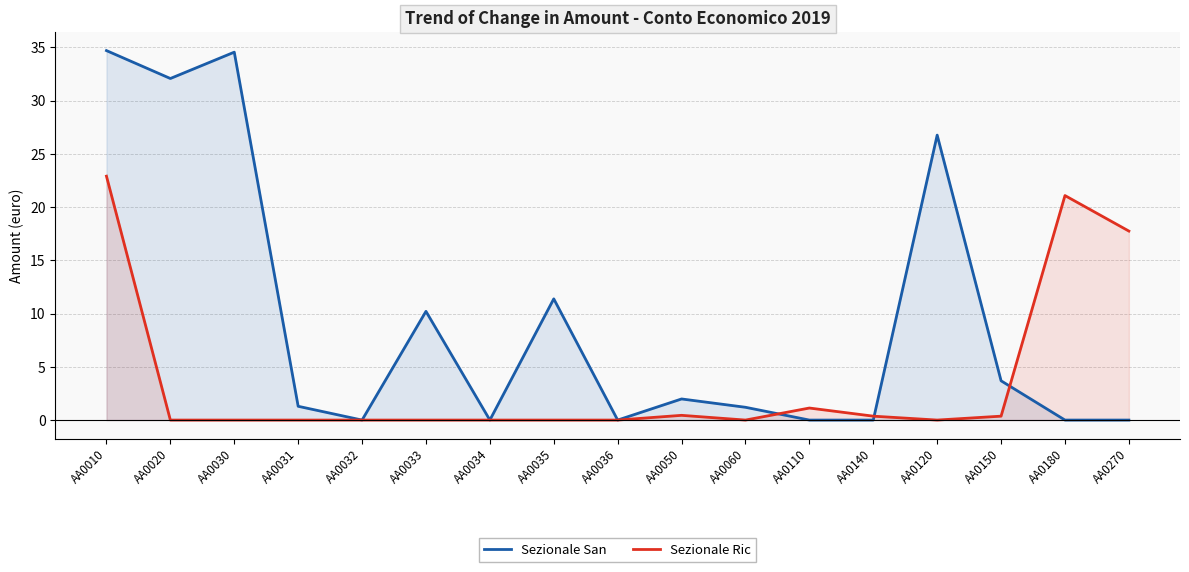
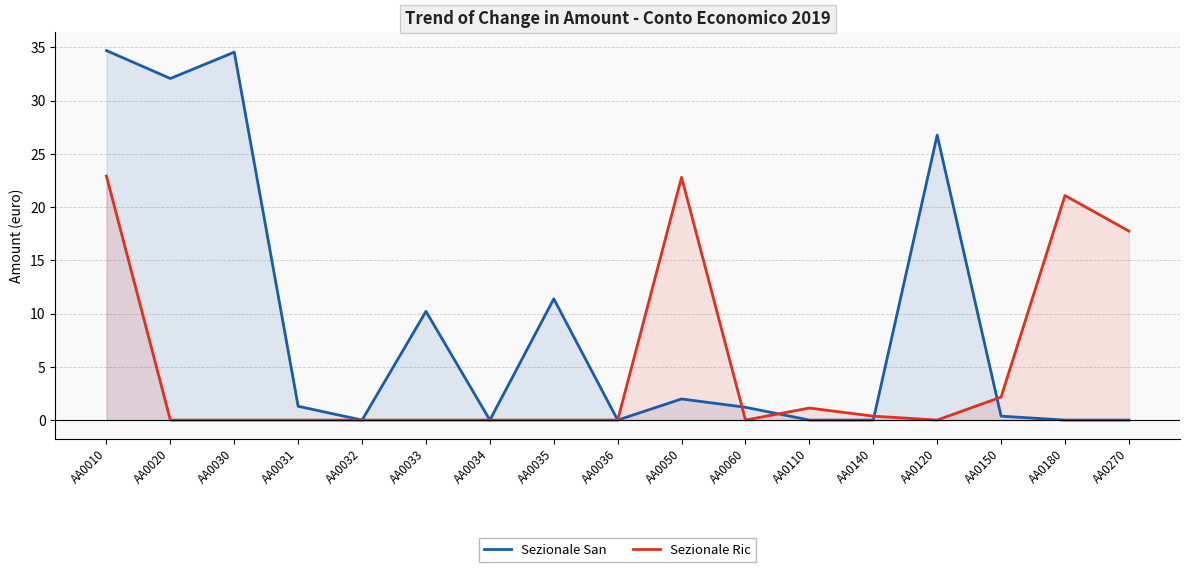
Sezionale Ric, AA0050: 0.4 -> 22.8
Sezionale San, AA0150: 3.7 -> 0.4
Sezionale Ric, AA0150: 0.4 -> 2.2
